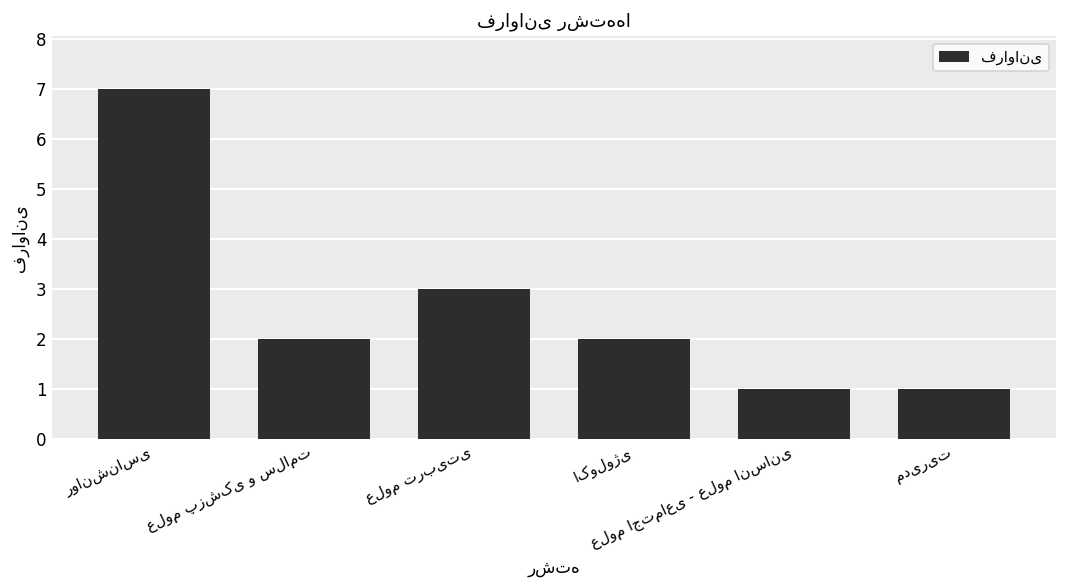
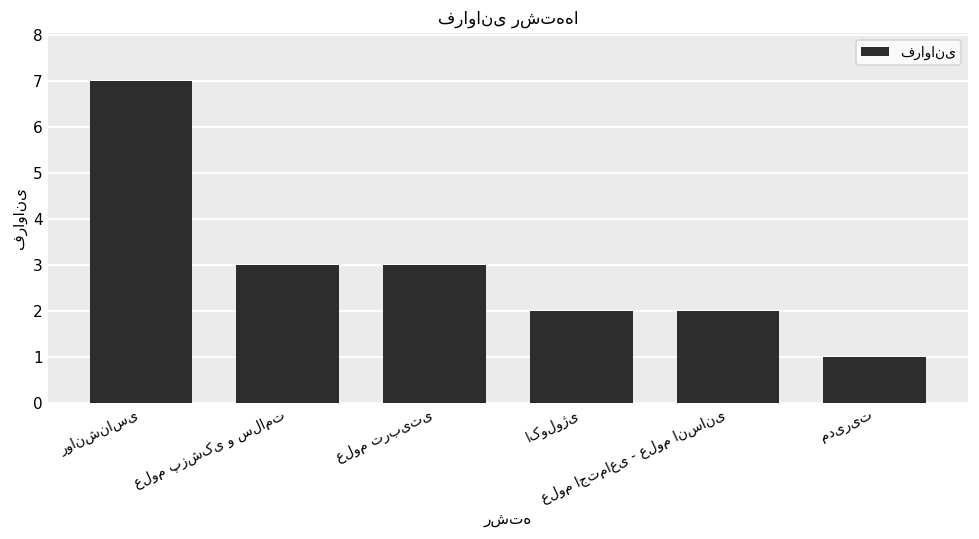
علوم پزشکی و سلامت: 2 -> 3
علوم اجتماعی - علوم انسانی: 1 -> 2
